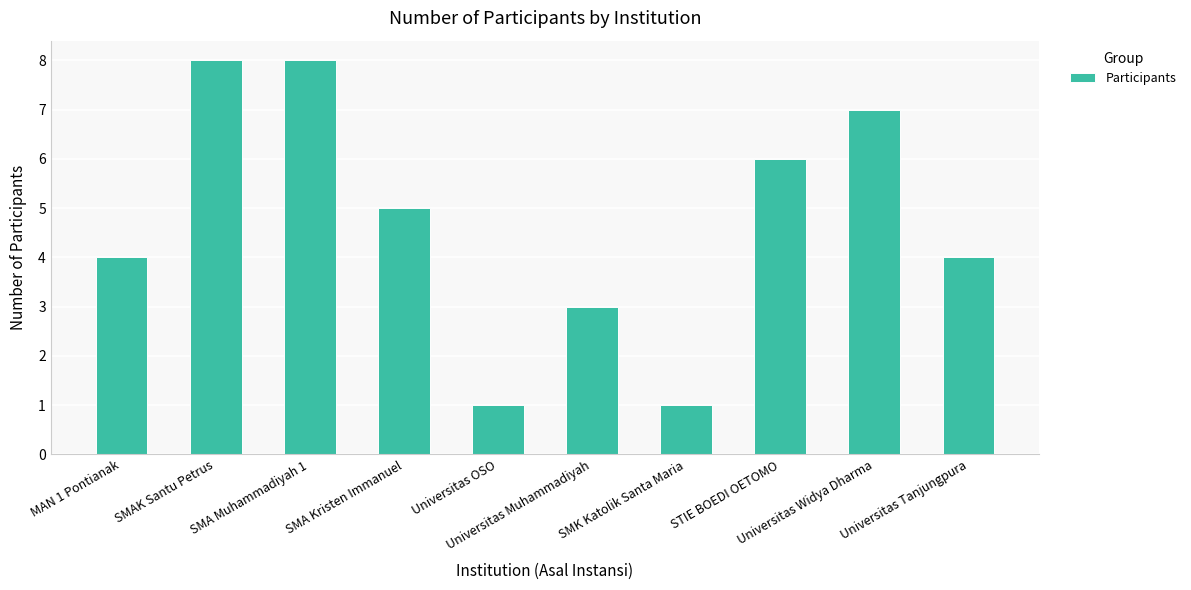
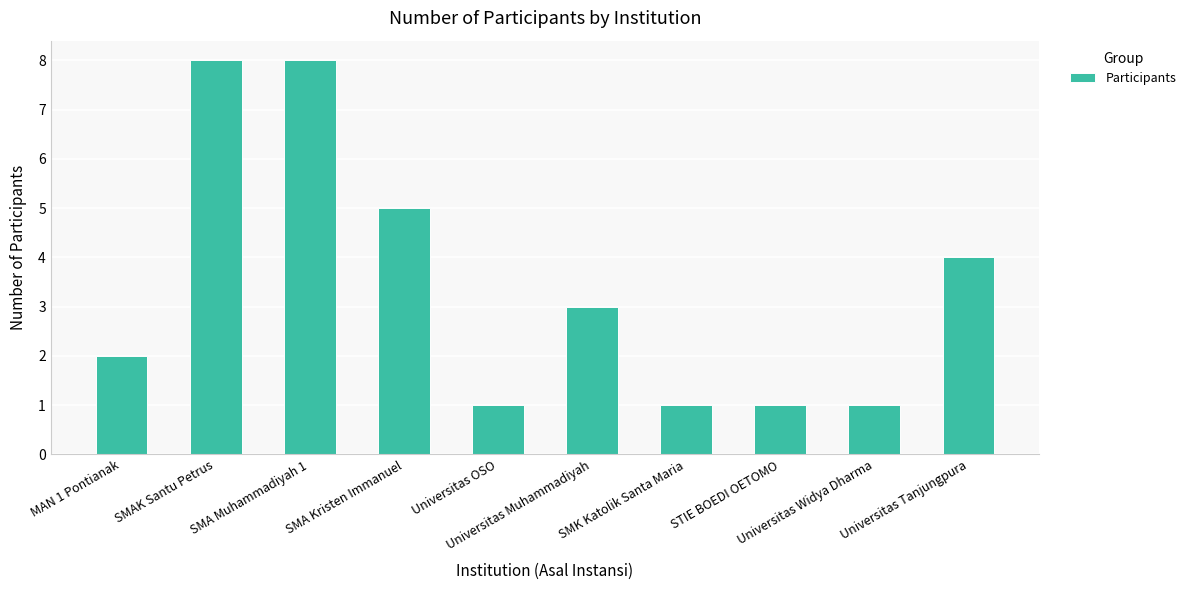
MAN 1 Pontianak: 4 -> 2
STIE BOEDI OETOMO: 6 -> 1
Universitas Widya Dharma: 7 -> 1
